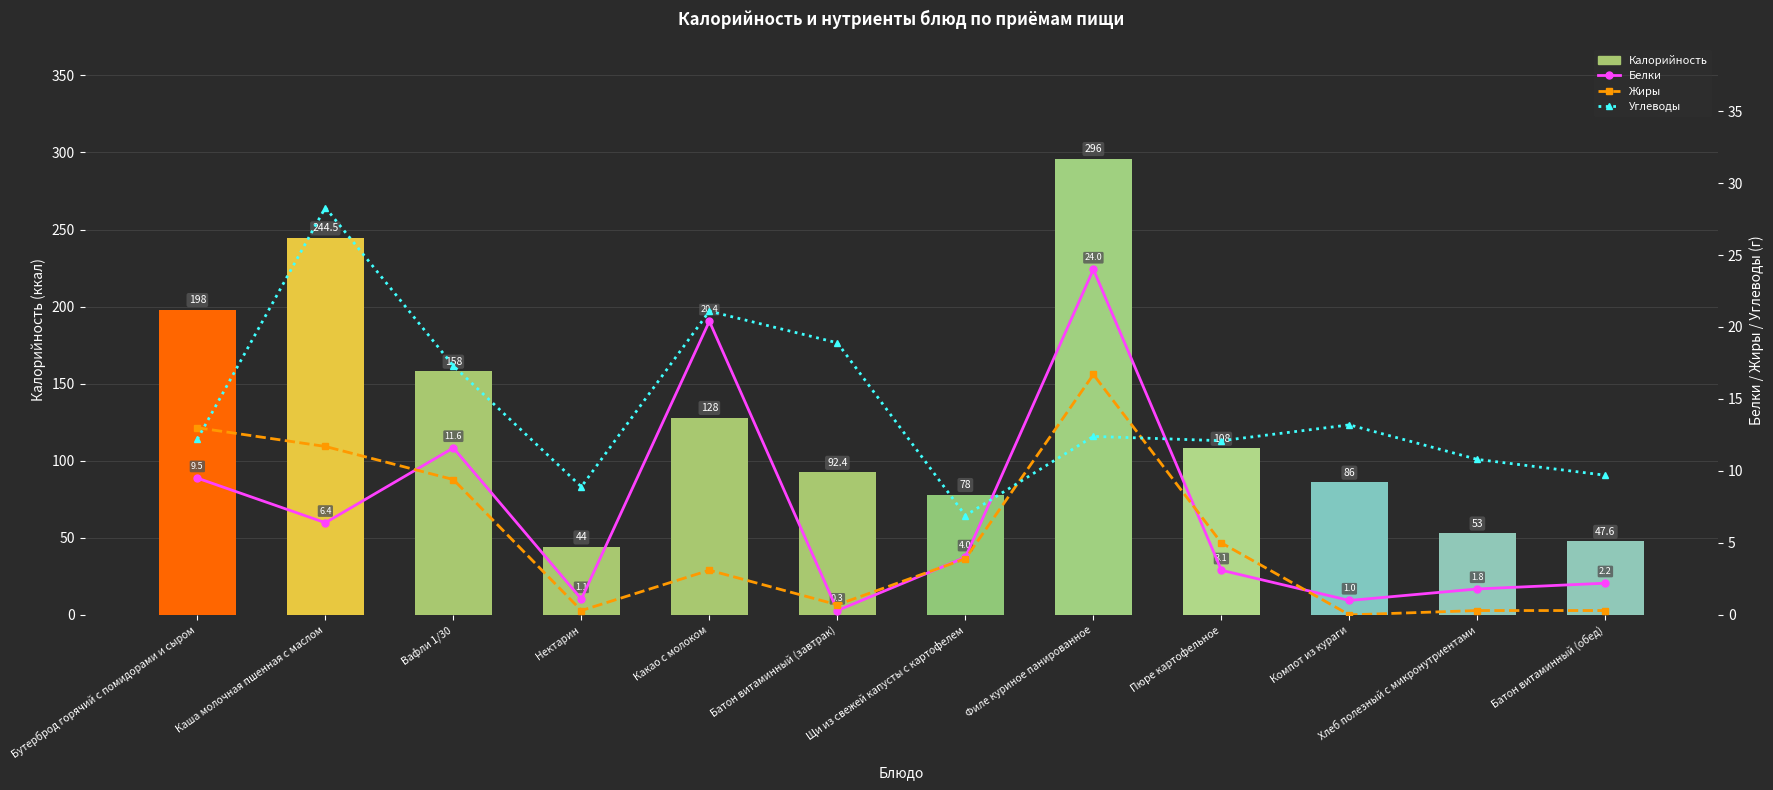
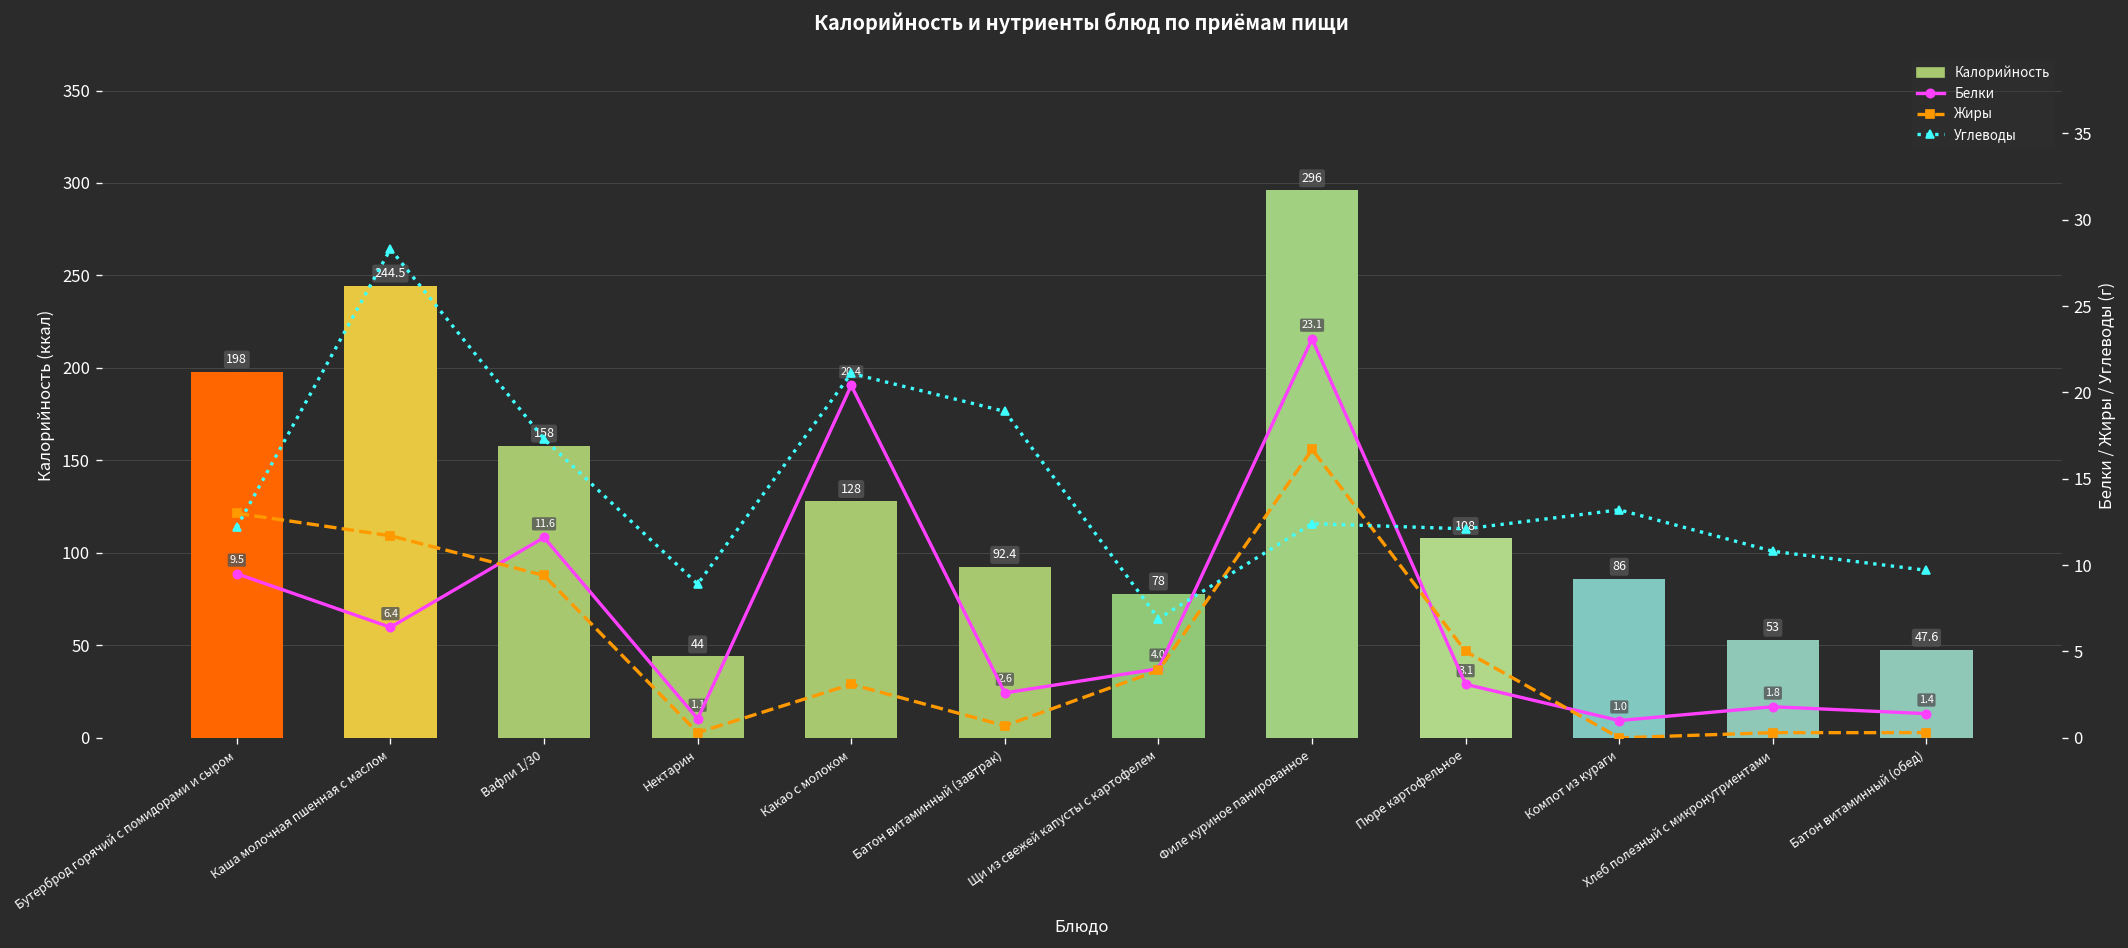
Белки, Батон витаминный (завтрак): 0.3 -> 2.6
Белки, Филе куриное панированное: 24.0 -> 23.1
Белки, Батон витаминный (обед): 2.2 -> 1.4
